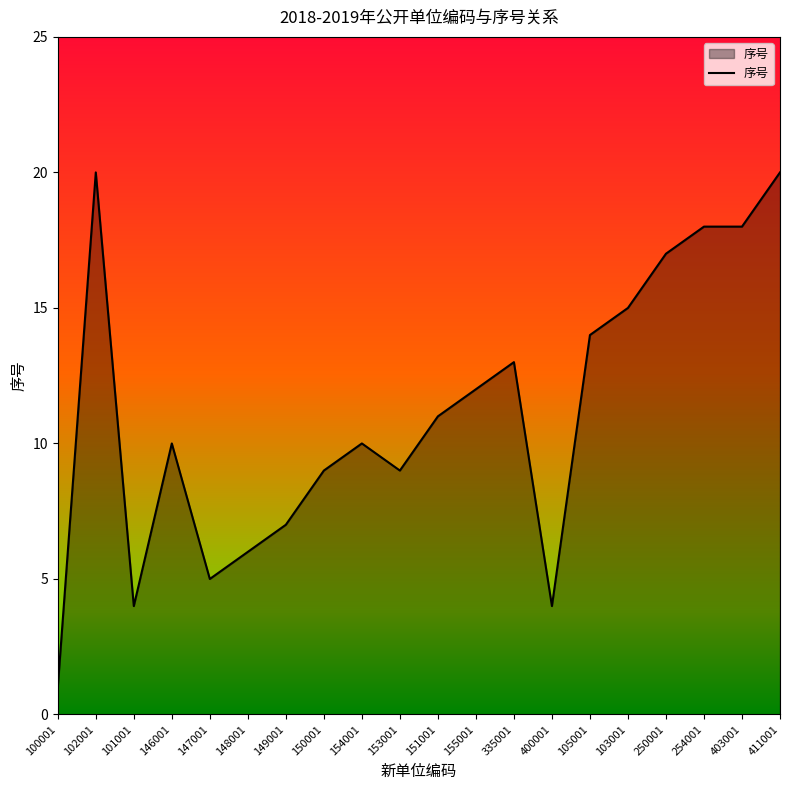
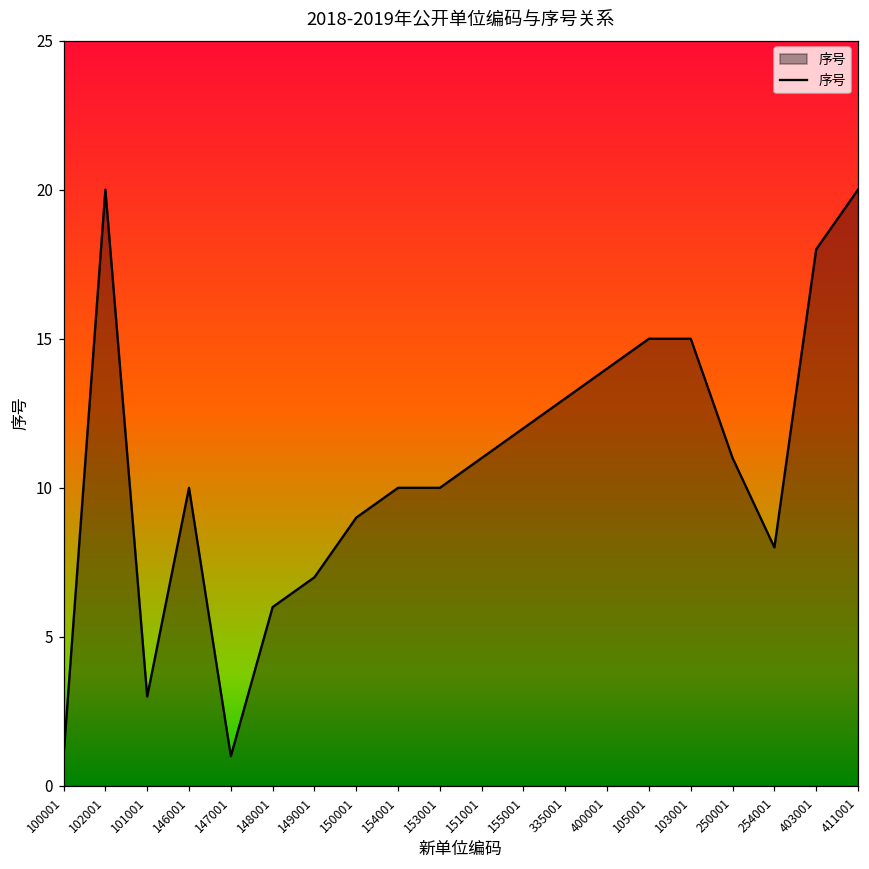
101001: 4 -> 3
147001: 5 -> 1
153001: 9 -> 10
400001: 4 -> 14
105001: 14 -> 15
250001: 17 -> 11
254001: 18 -> 8
